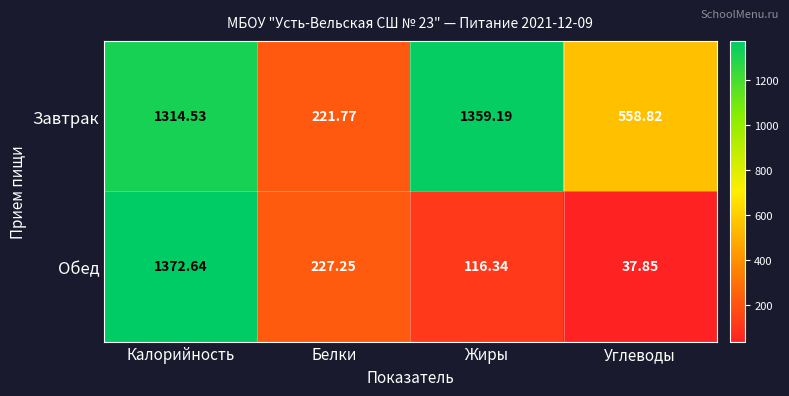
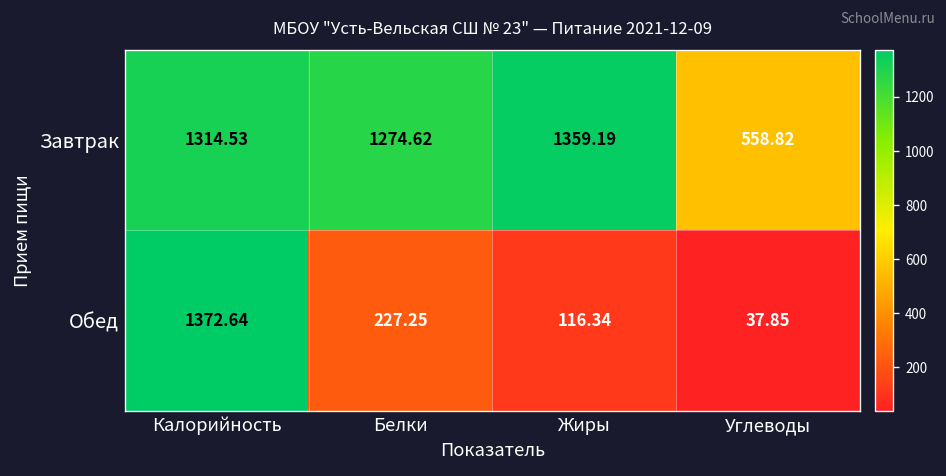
Завтрак, Белки: 221.77 -> 1274.62
